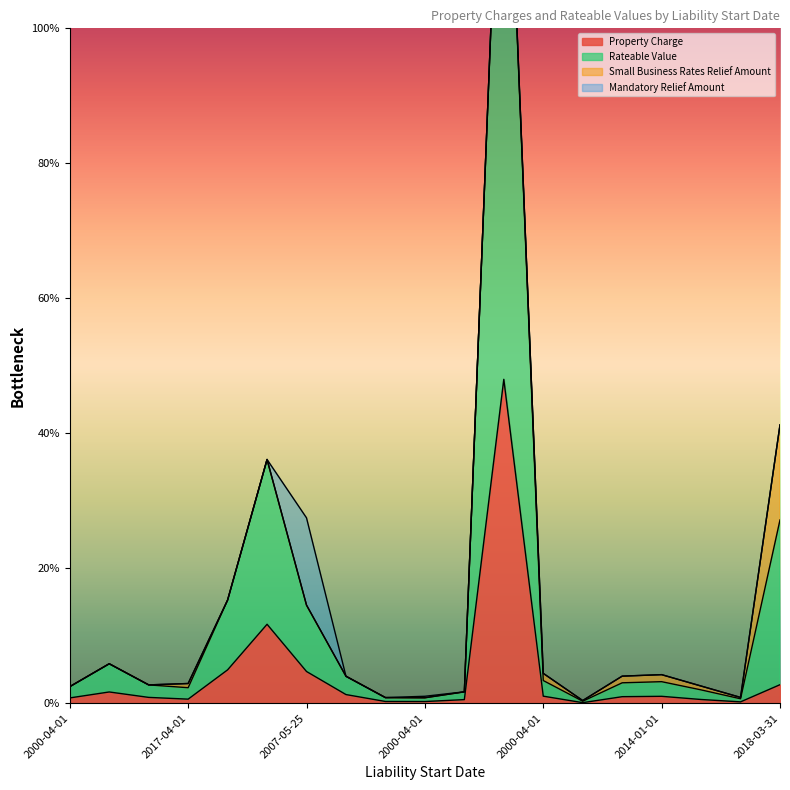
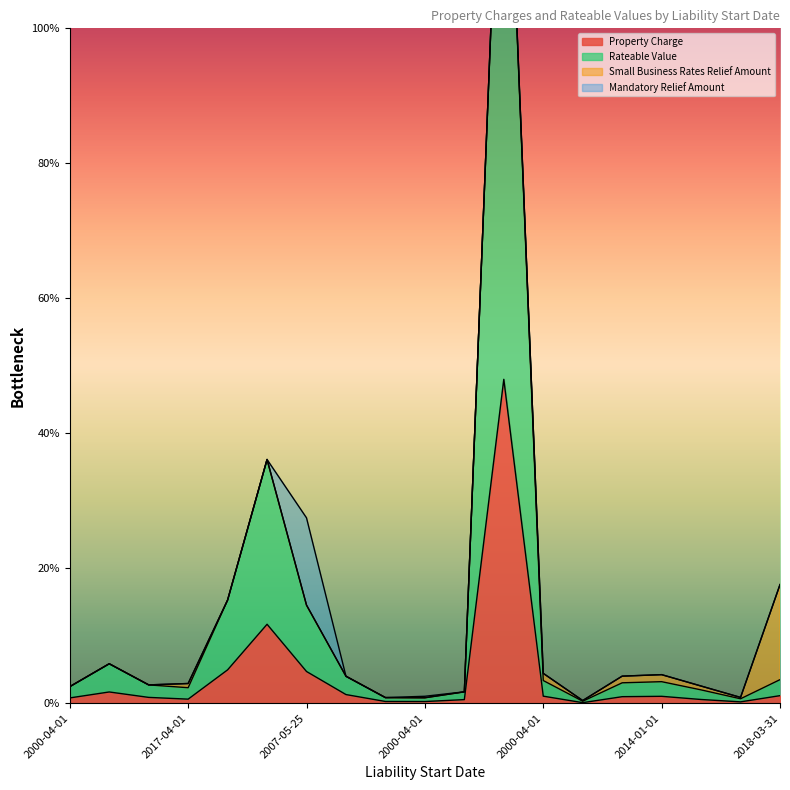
Property Charge, 2018-03-31: 3% -> 1%
Rateable Value, 2018-03-31: 24% -> 2%
